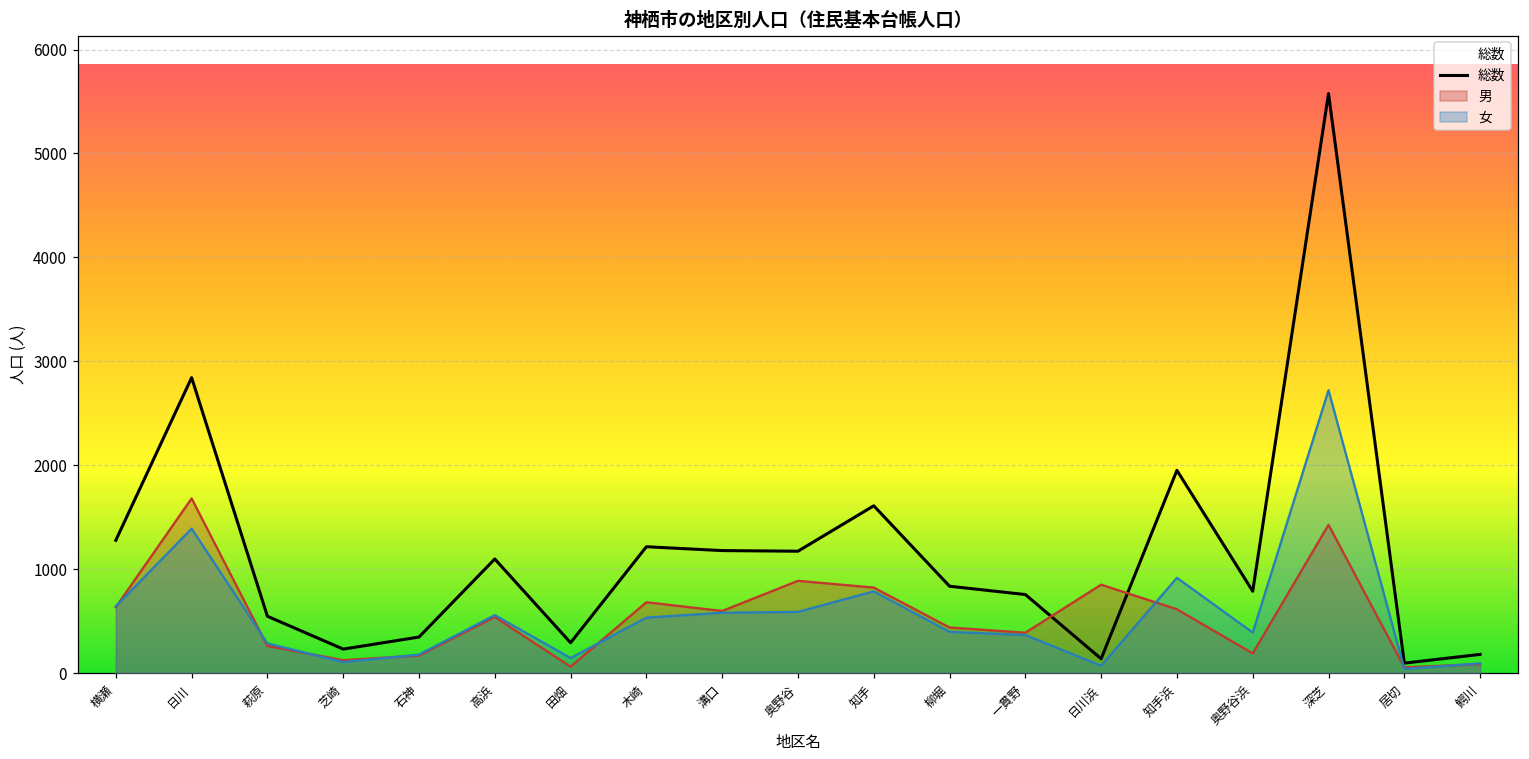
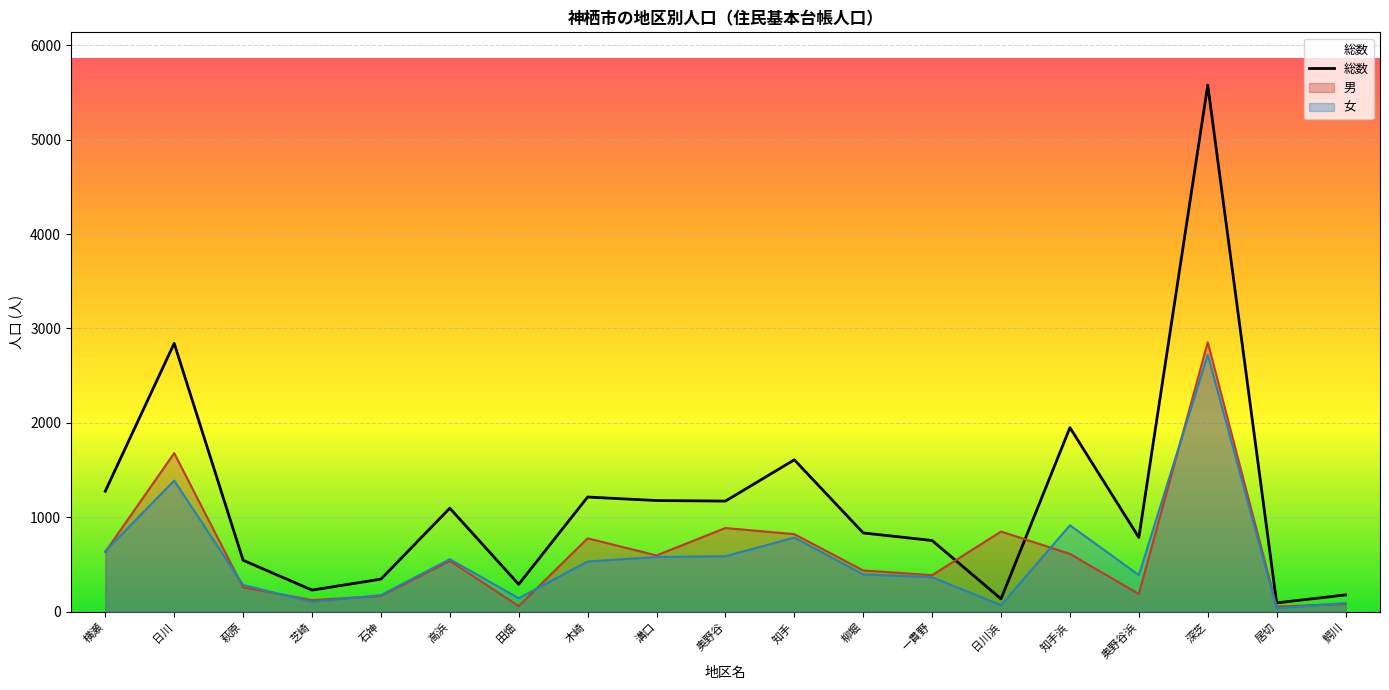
男, 木崎: 700 -> 800
男, 深芝: 1400 -> 2900
